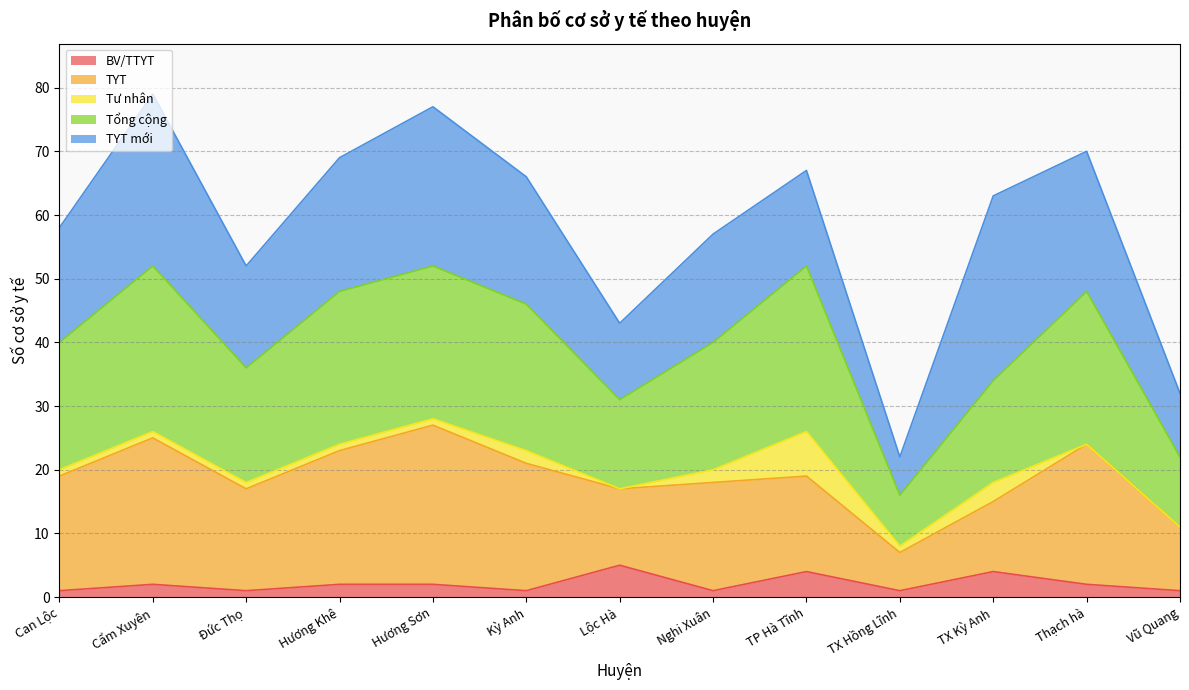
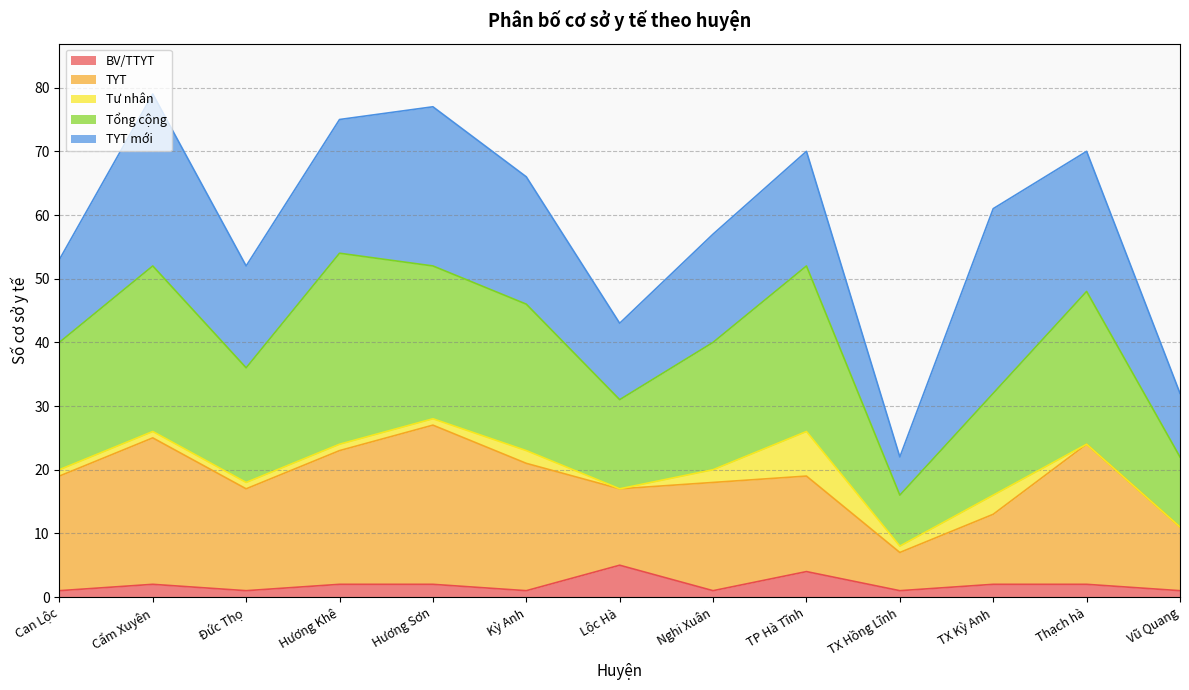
TYT mới, Can Lộc: 18 -> 13
Tổng cộng, Hương Khê: 24 -> 30
TYT mới, TP Hà Tĩnh: 15 -> 18
BV/TTYT, TX Kỳ Anh: 4 -> 2
